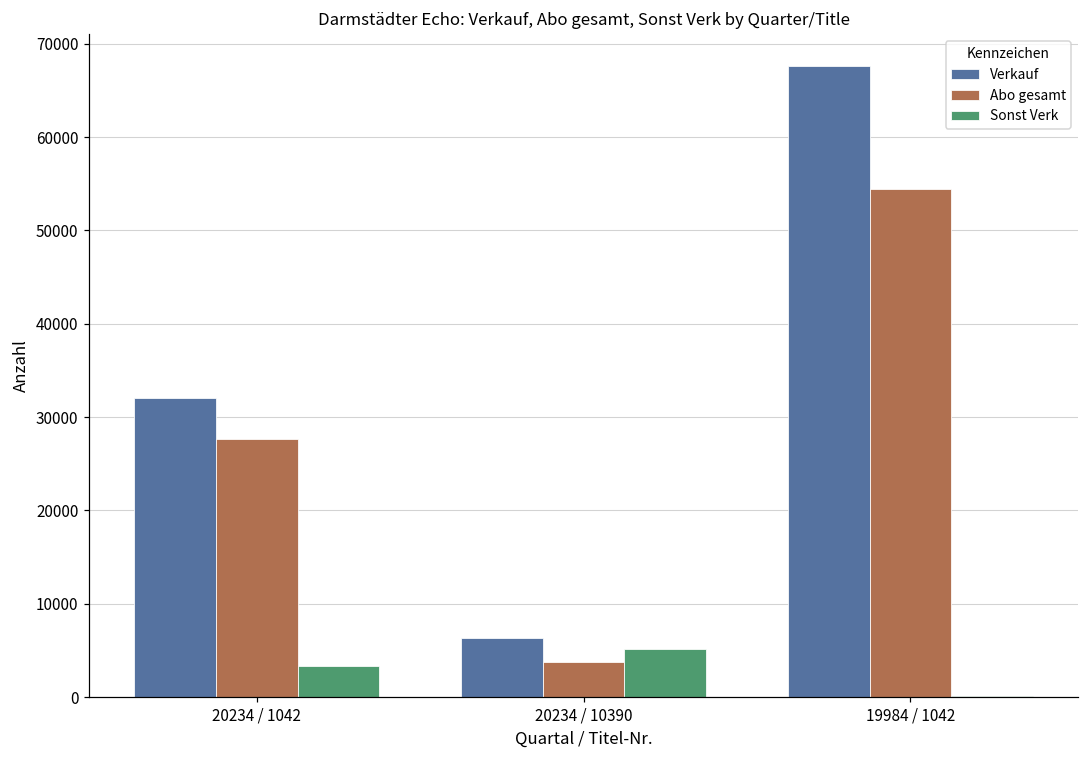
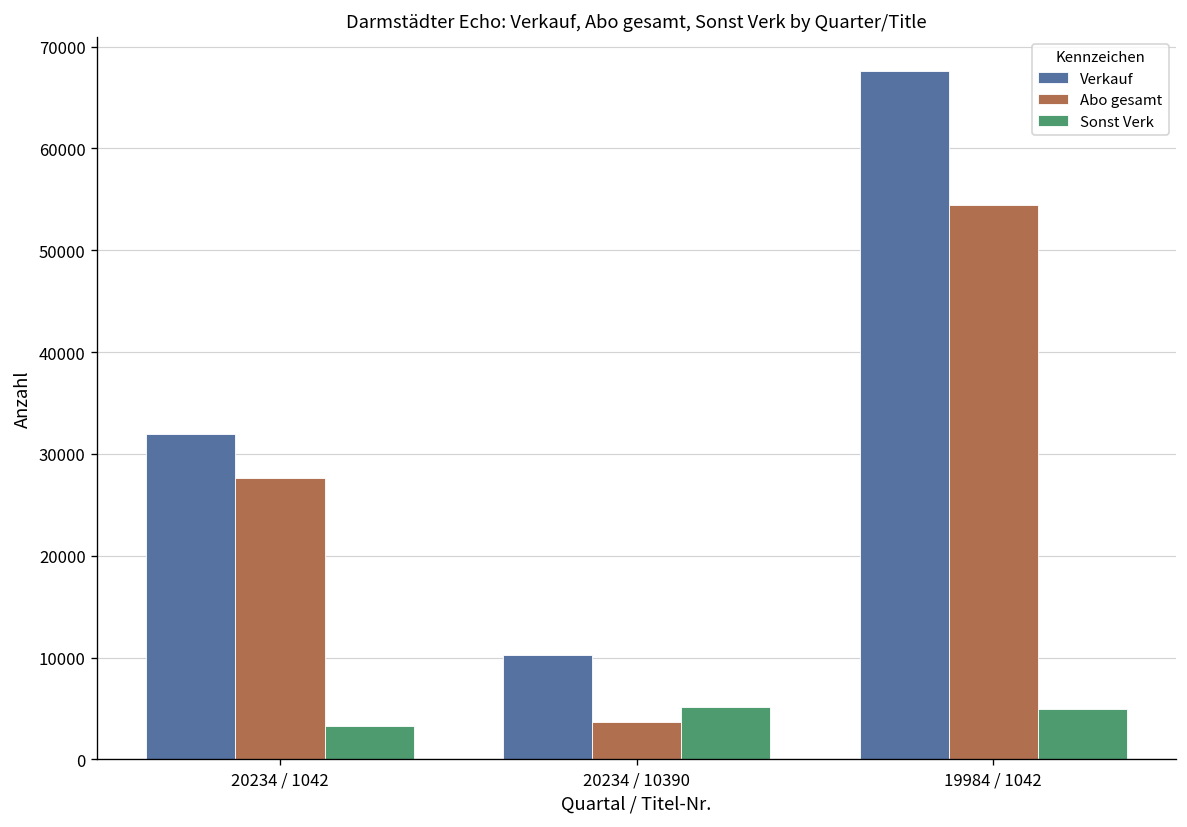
Verkauf, 20234 / 10390: 6000 -> 10000
Sonst Verk, 19984 / 1042: 0 -> 5000
